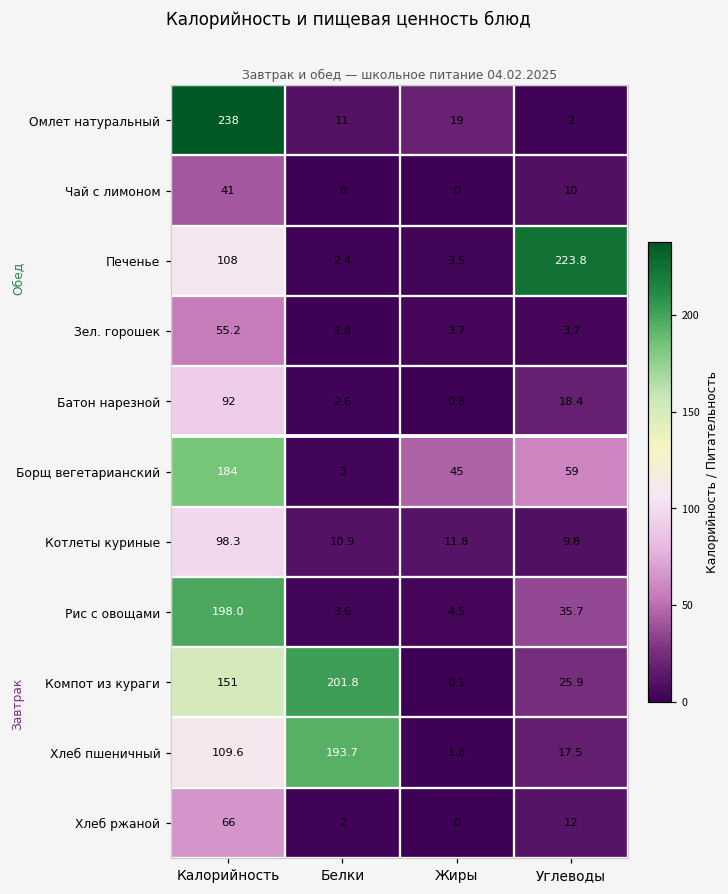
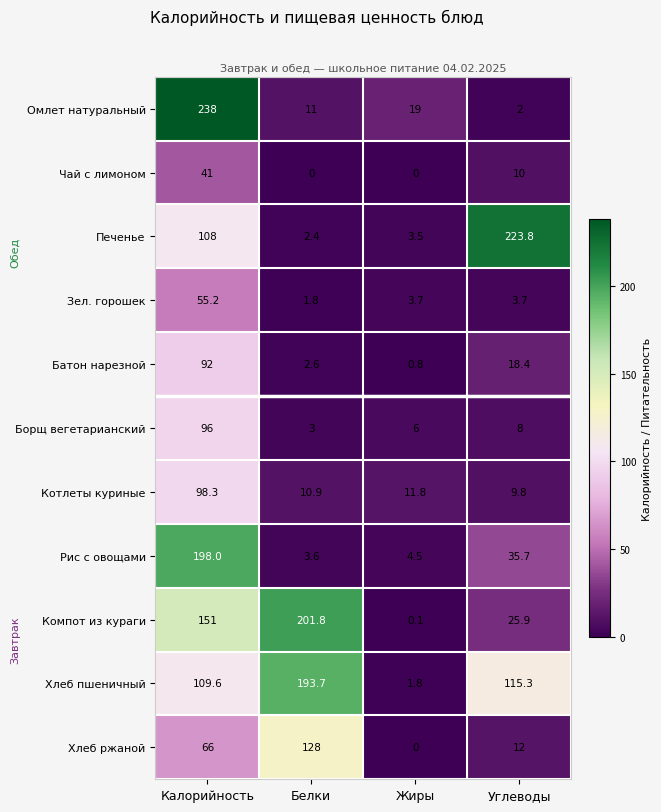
Борщ вегетарианский, Калорийность: 184 -> 96
Борщ вегетарианский, Жиры: 45 -> 6
Борщ вегетарианский, Углеводы: 59 -> 8
Хлеб пшеничный, Углеводы: 17.5 -> 115.3
Хлеб ржаной, Белки: 2 -> 128
